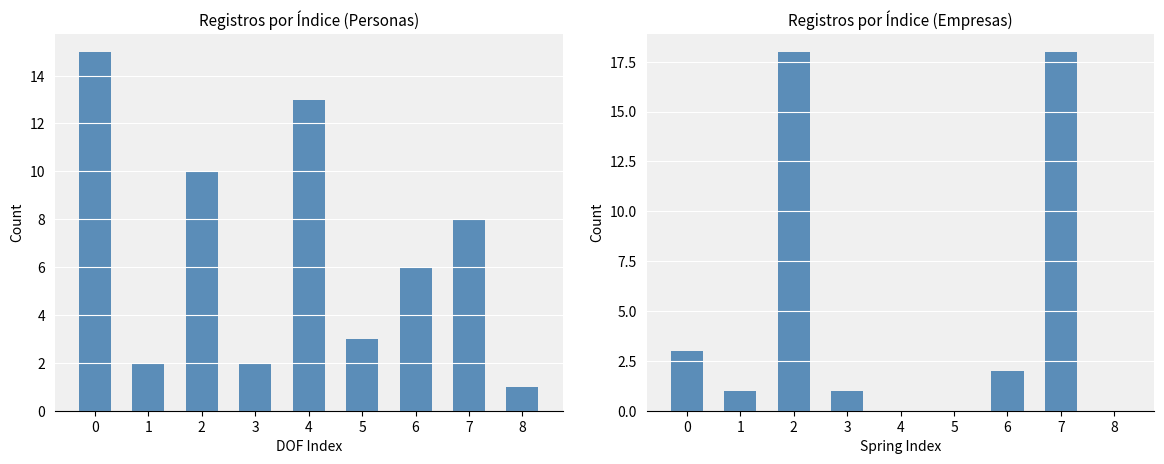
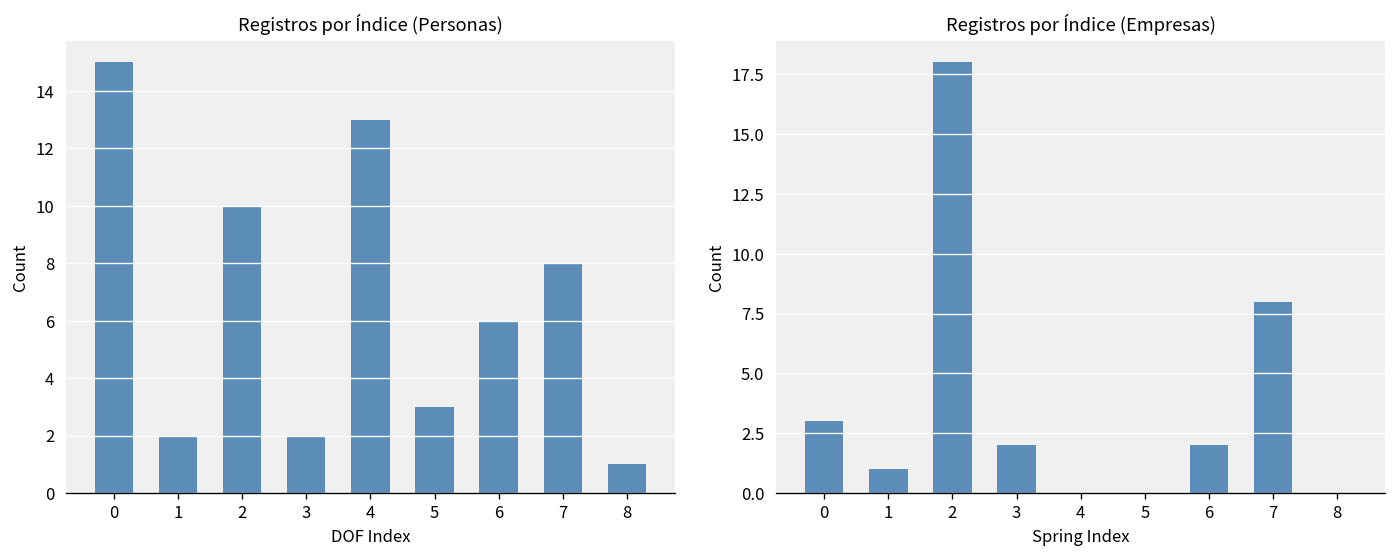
Registros por Índice (Empresas), 3: 1 -> 2
Registros por Índice (Empresas), 7: 18 -> 8
